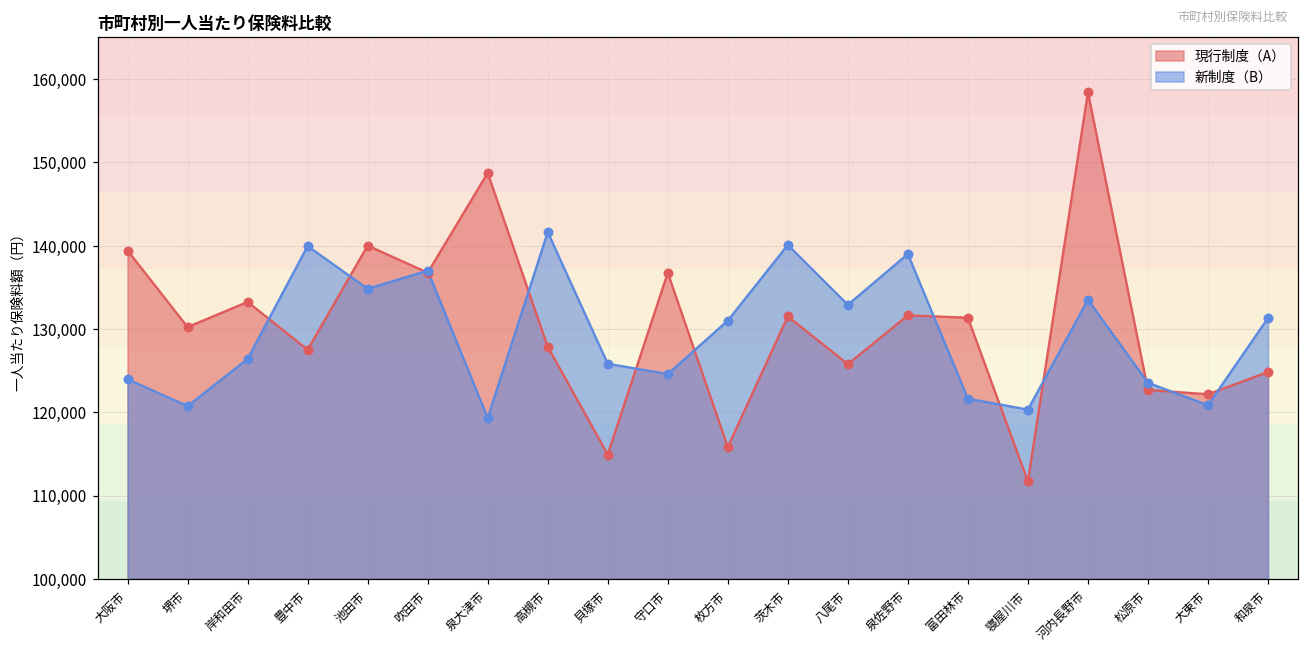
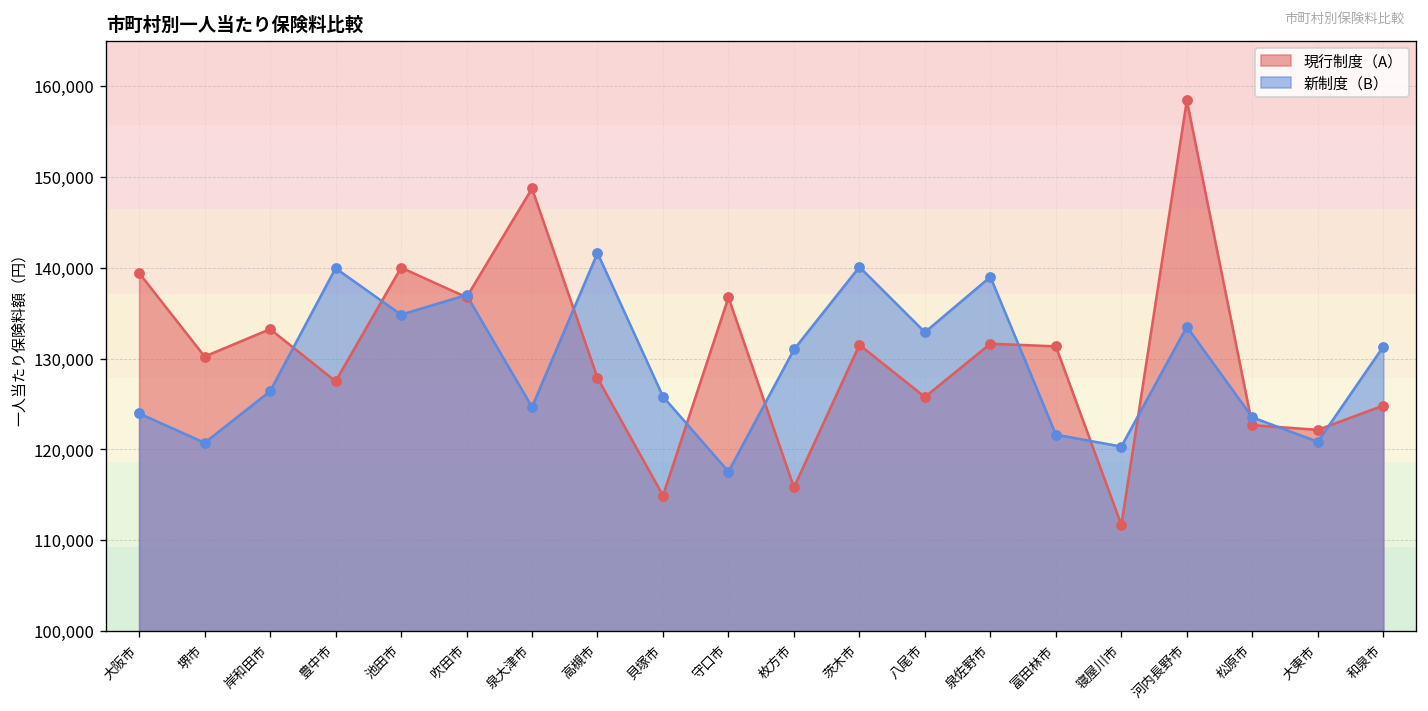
新制度（B）, 泉大津市: 119,000 -> 125,000
新制度（B）, 守口市: 125,000 -> 118,000
